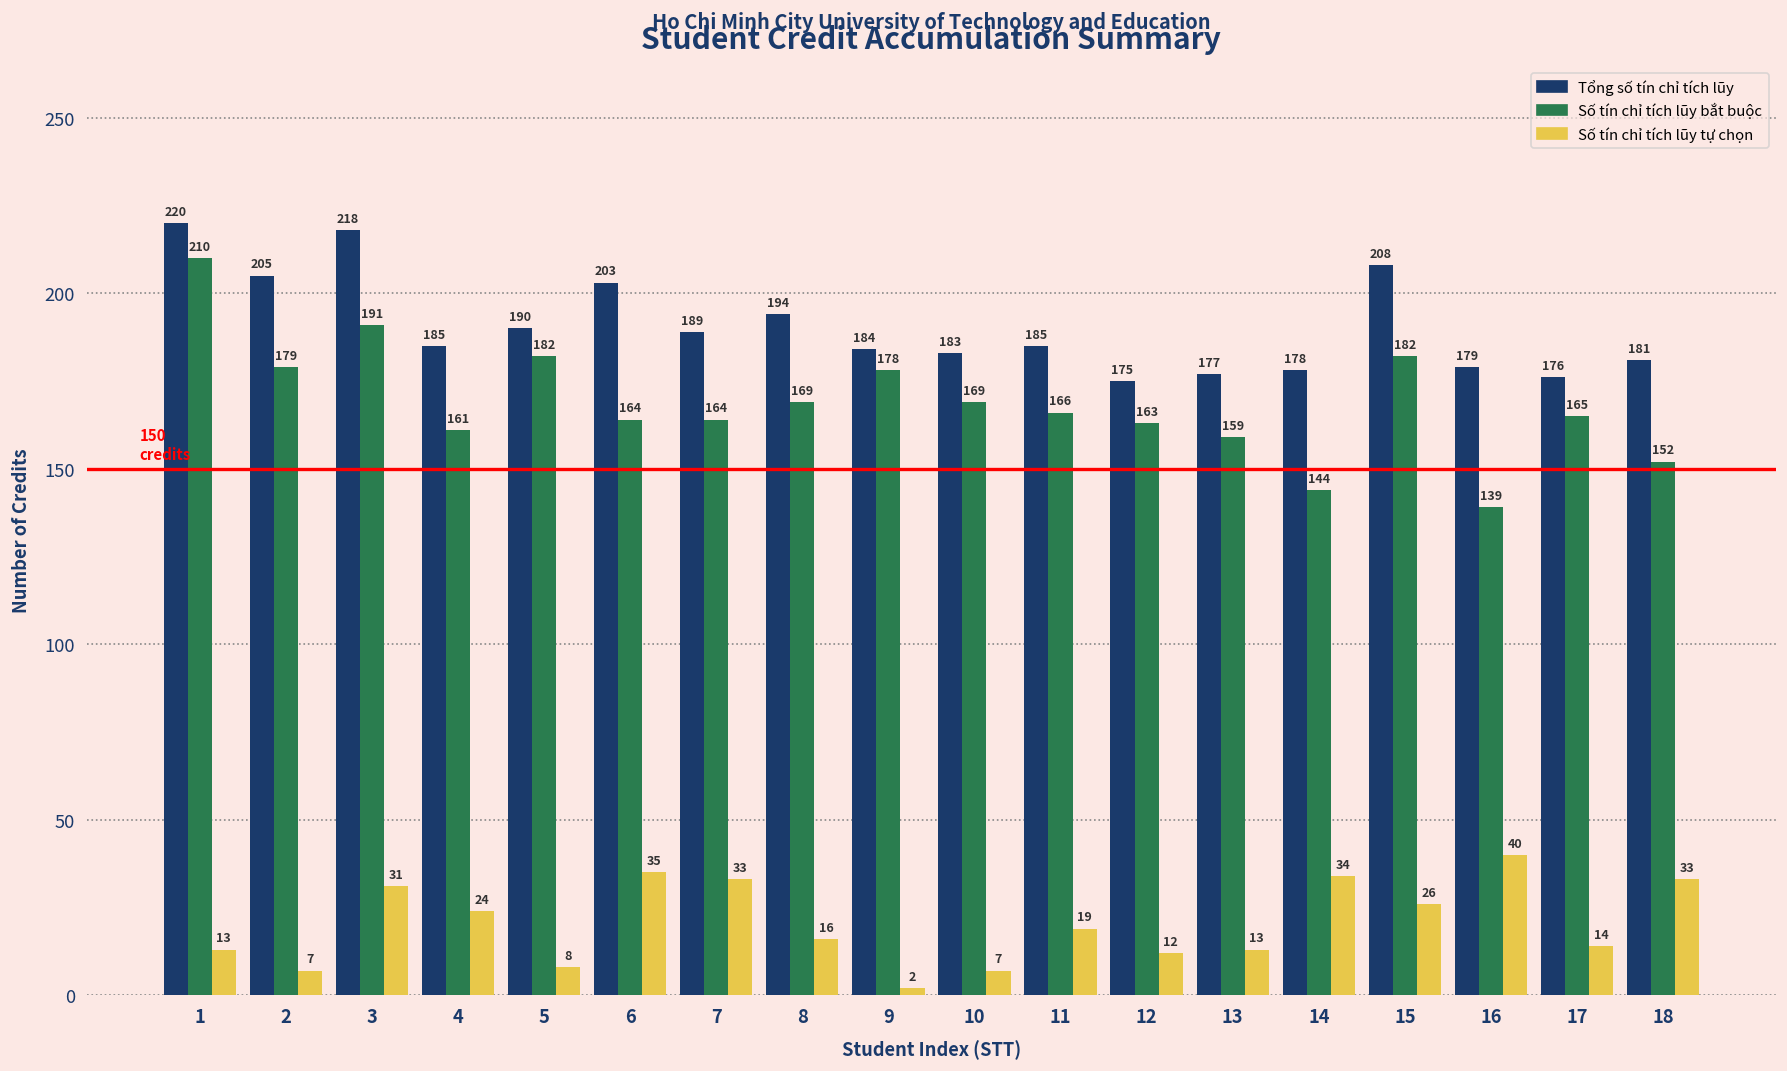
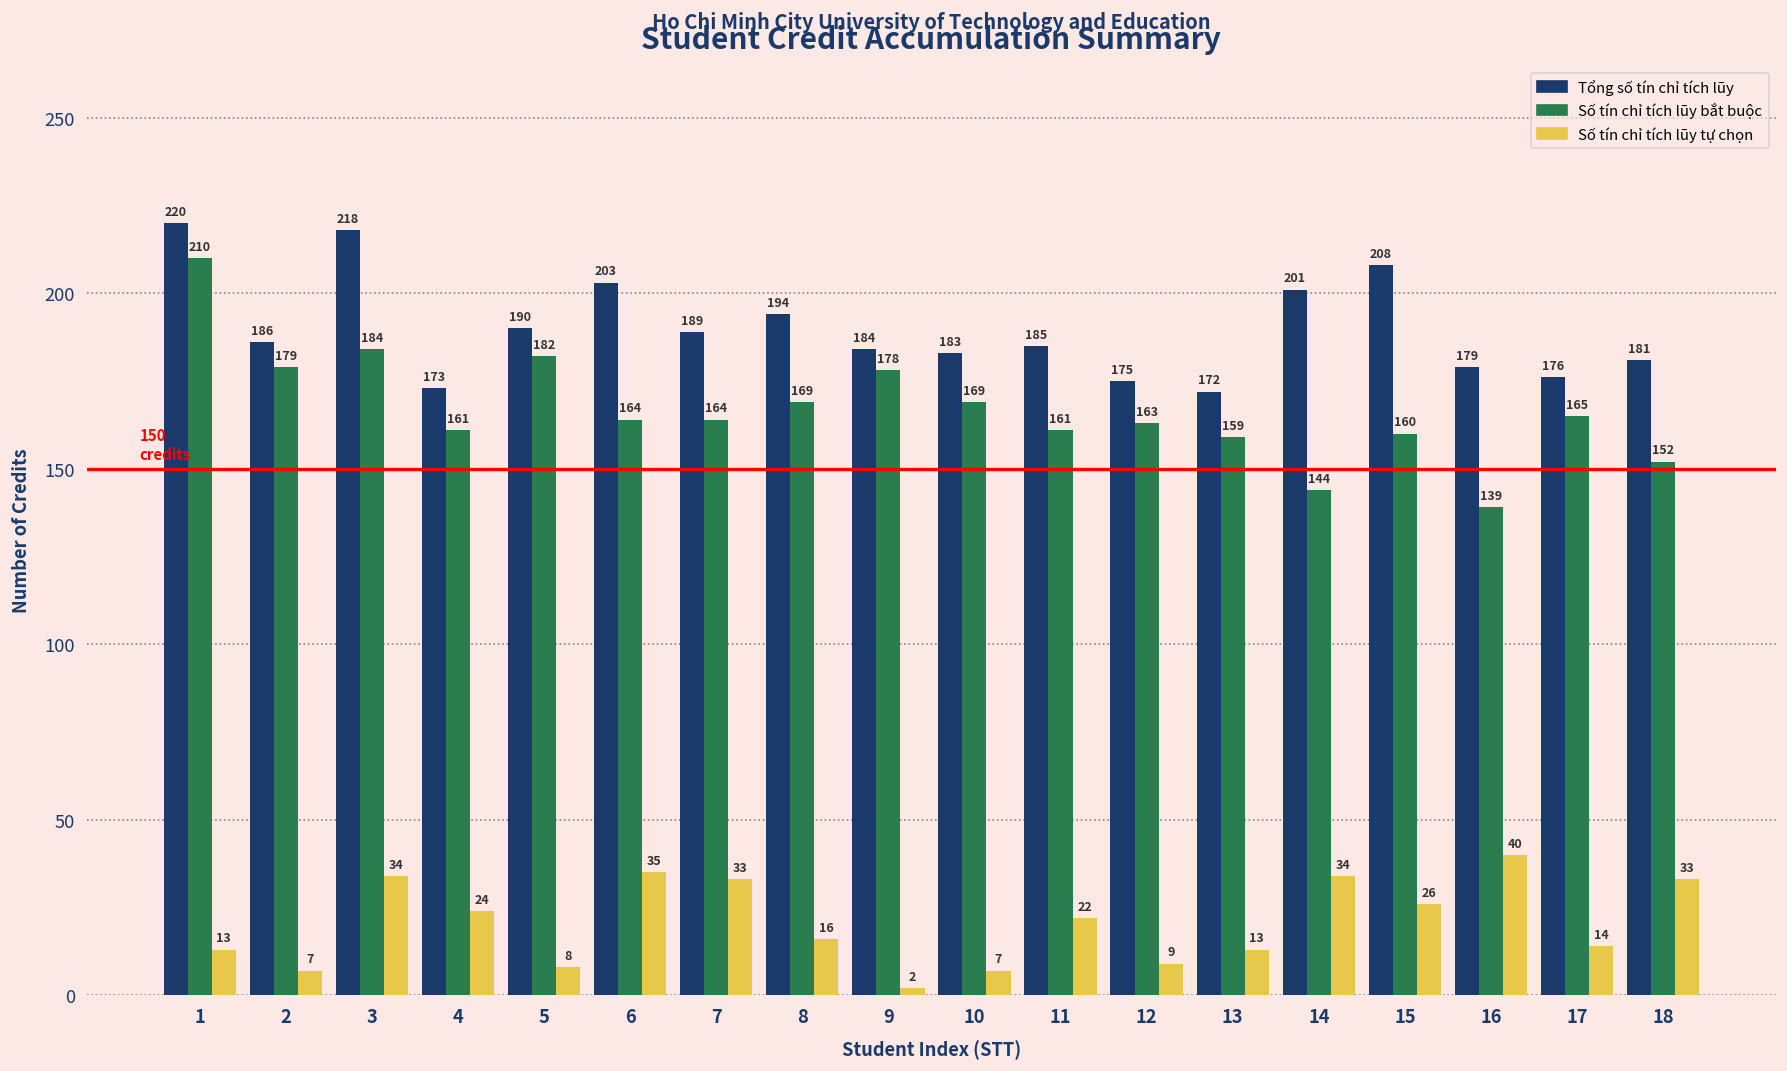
Tổng số tín chỉ tích lũy, 2: 205 -> 186
Số tín chỉ tích lũy bắt buộc, 3: 191 -> 184
Số tín chỉ tích lũy tự chọn, 3: 31 -> 34
Tổng số tín chỉ tích lũy, 4: 185 -> 173
Số tín chỉ tích lũy bắt buộc, 11: 166 -> 161
Số tín chỉ tích lũy tự chọn, 11: 19 -> 22
Số tín chỉ tích lũy tự chọn, 12: 12 -> 9
Tổng số tín chỉ tích lũy, 13: 177 -> 172
Tổng số tín chỉ tích lũy, 14: 178 -> 201
Số tín chỉ tích lũy bắt buộc, 15: 182 -> 160
